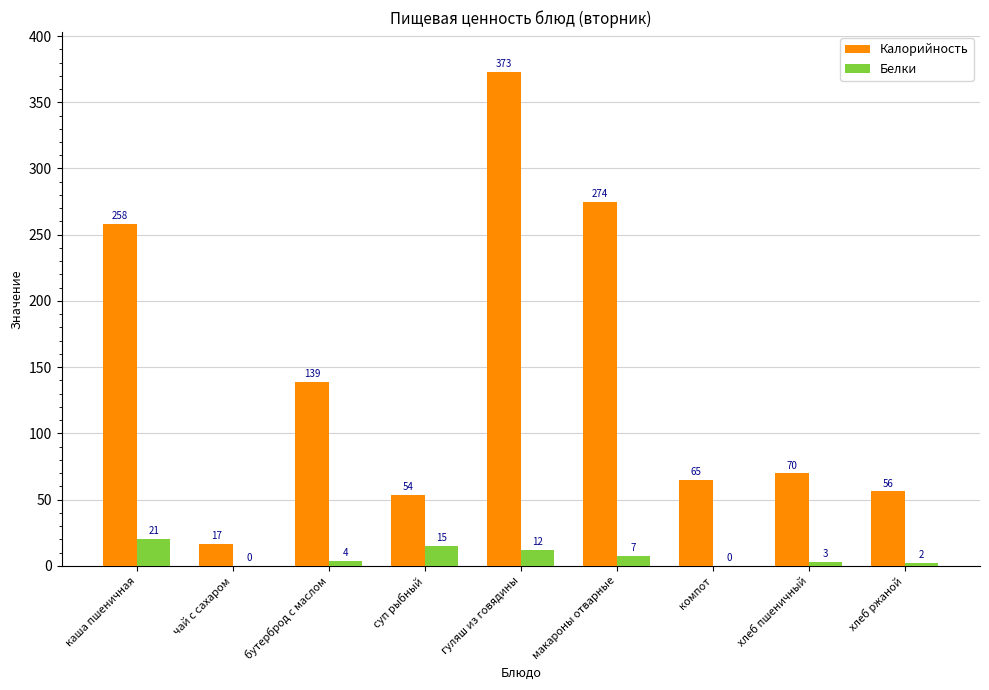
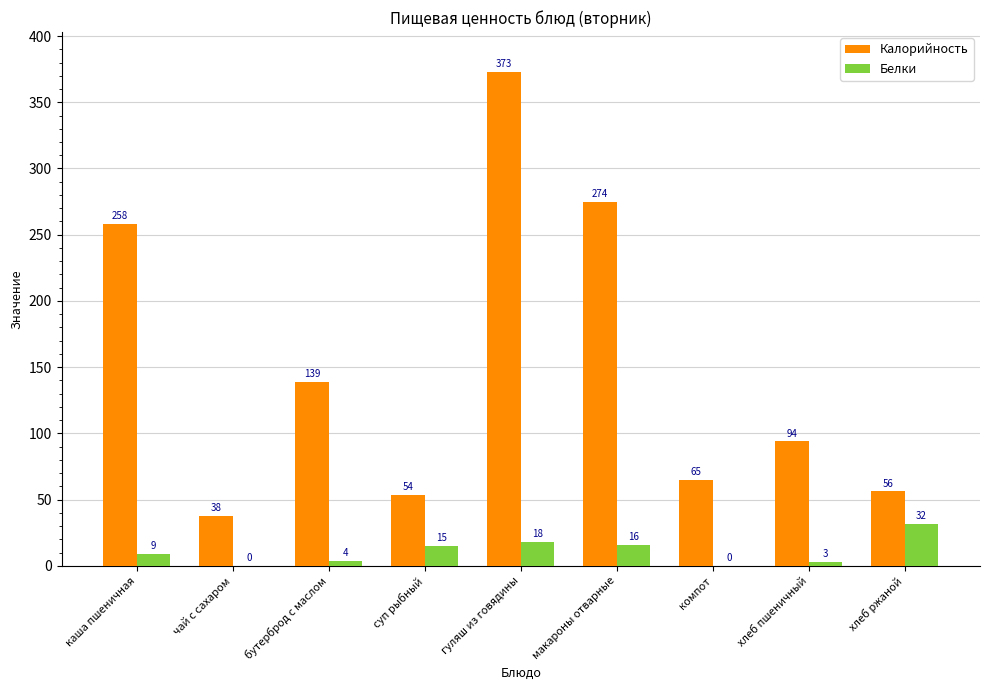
Белки, каша пшеничная: 21 -> 9
Калорийность, чай с сахаром: 17 -> 38
Белки, гуляш из говядины: 12 -> 18
Белки, макароны отварные: 7 -> 16
Калорийность, хлеб пшеничный: 70 -> 94
Белки, хлеб ржаной: 2 -> 32
